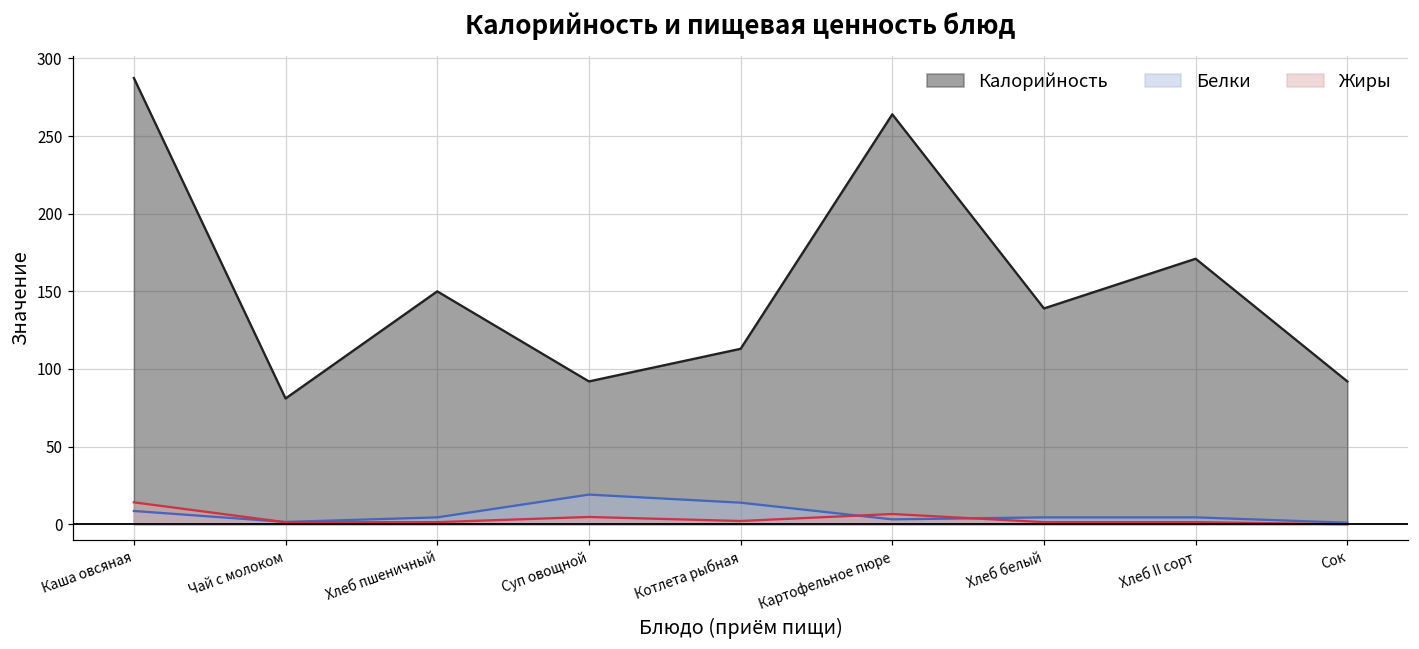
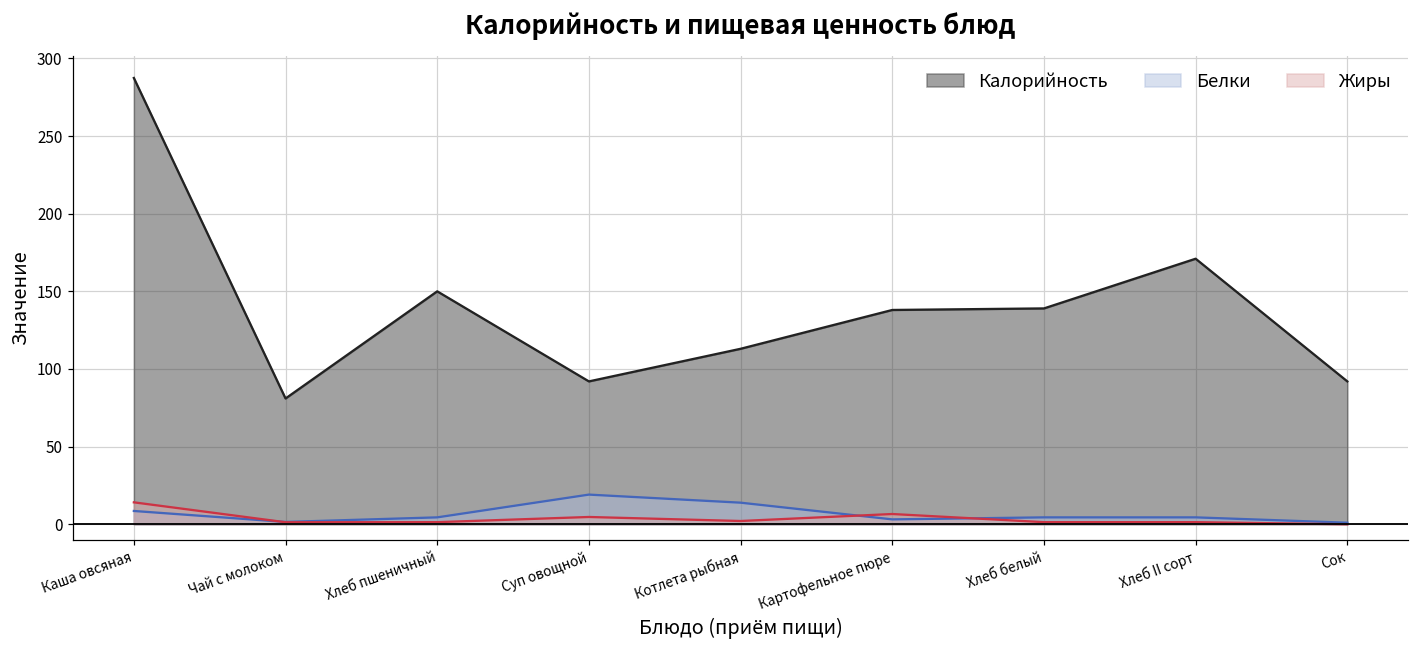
Калорийность, Картофельное пюре: 264 -> 138
